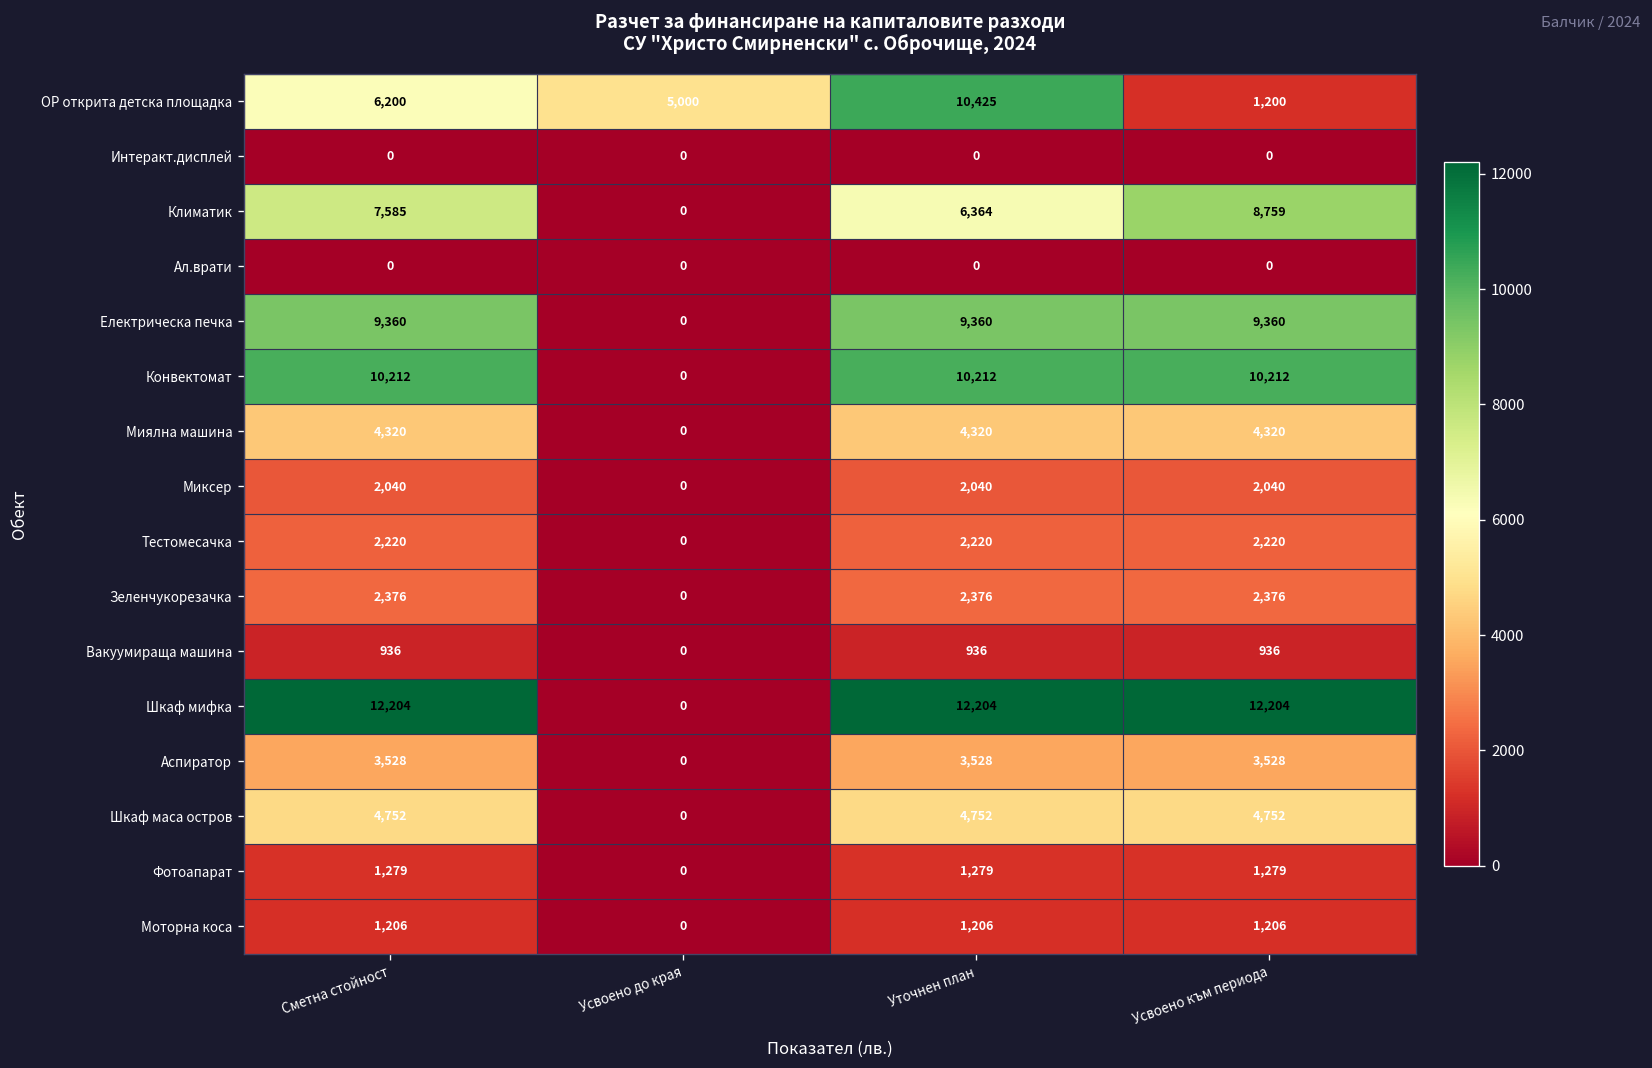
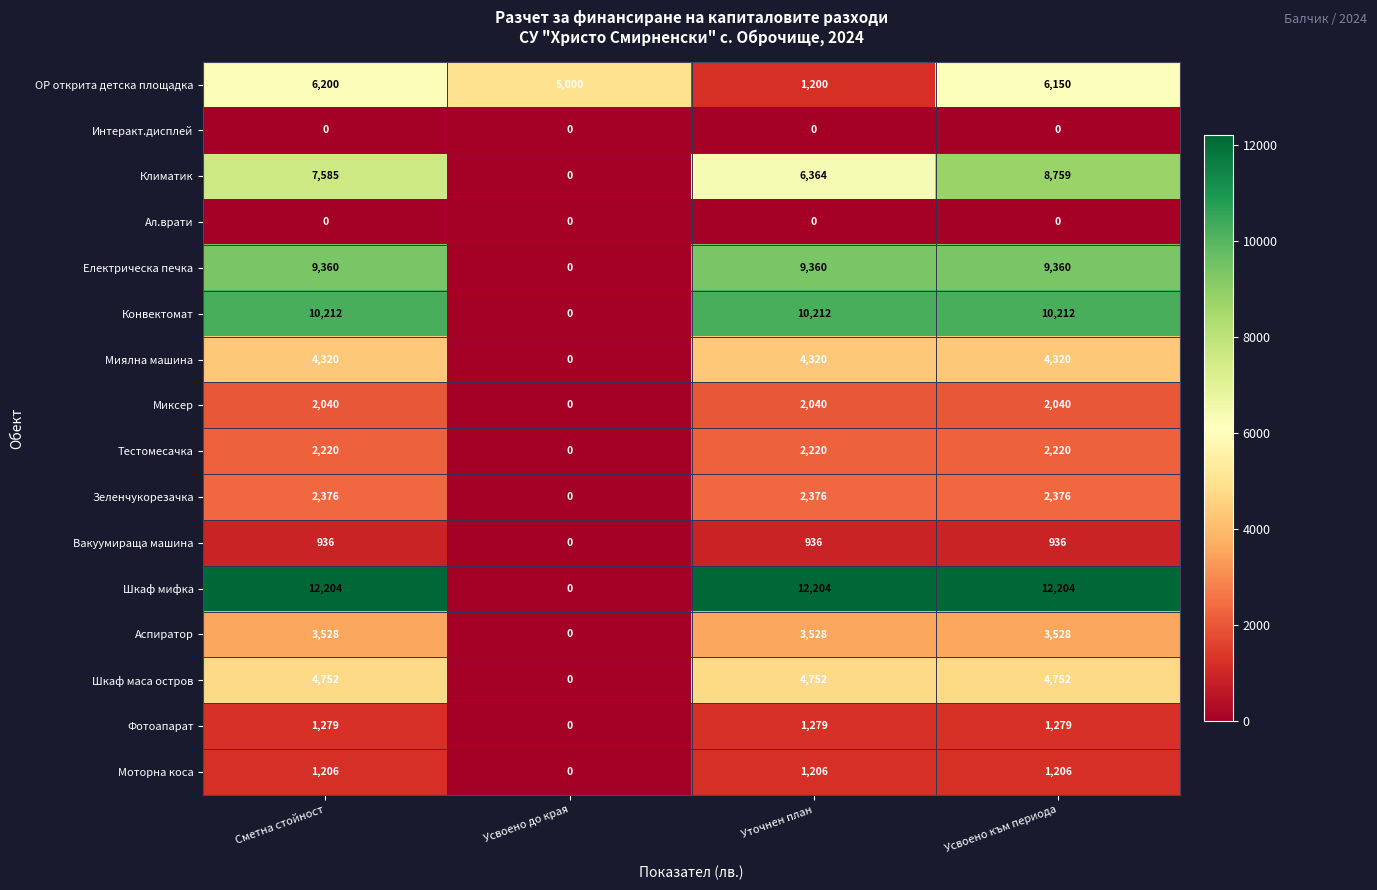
ОР открита детска площадка, Уточнен план: 10,425 -> 1,200
ОР открита детска площадка, Усвоено към периода: 1,200 -> 6,150
